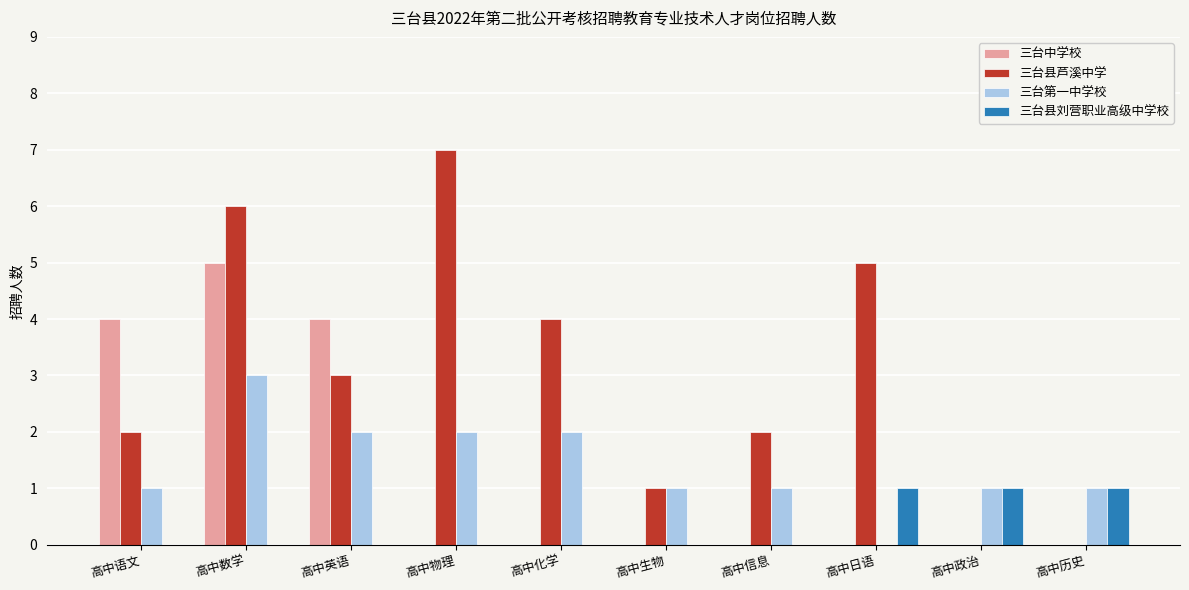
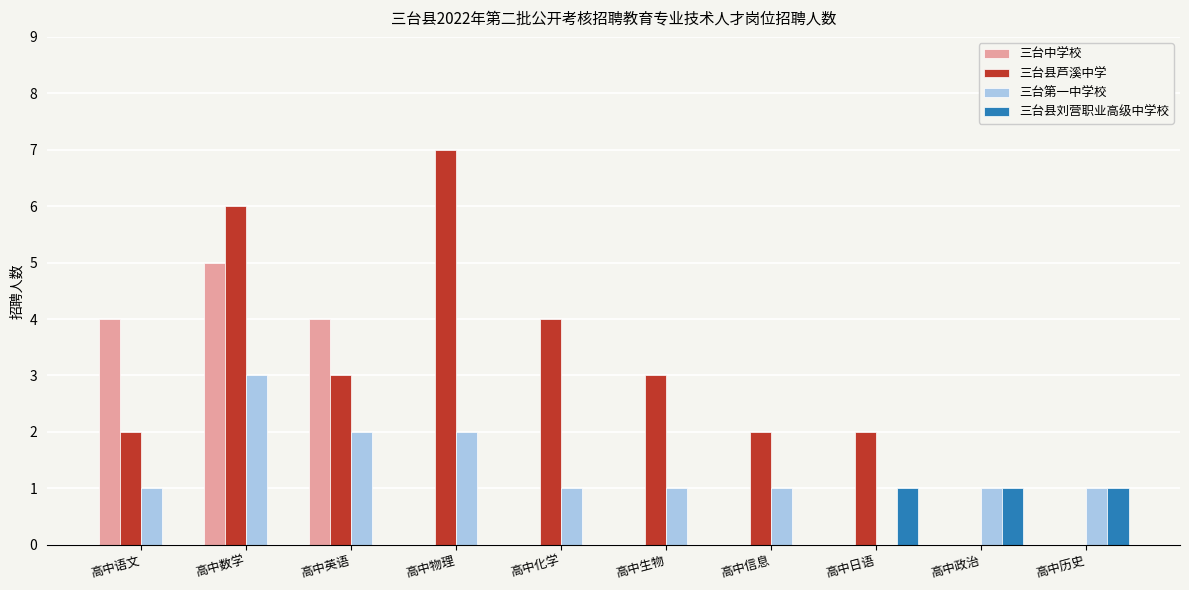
三台第一中学校, 高中化学: 2 -> 1
三台县芦溪中学, 高中生物: 1 -> 3
三台县芦溪中学, 高中日语: 5 -> 2
